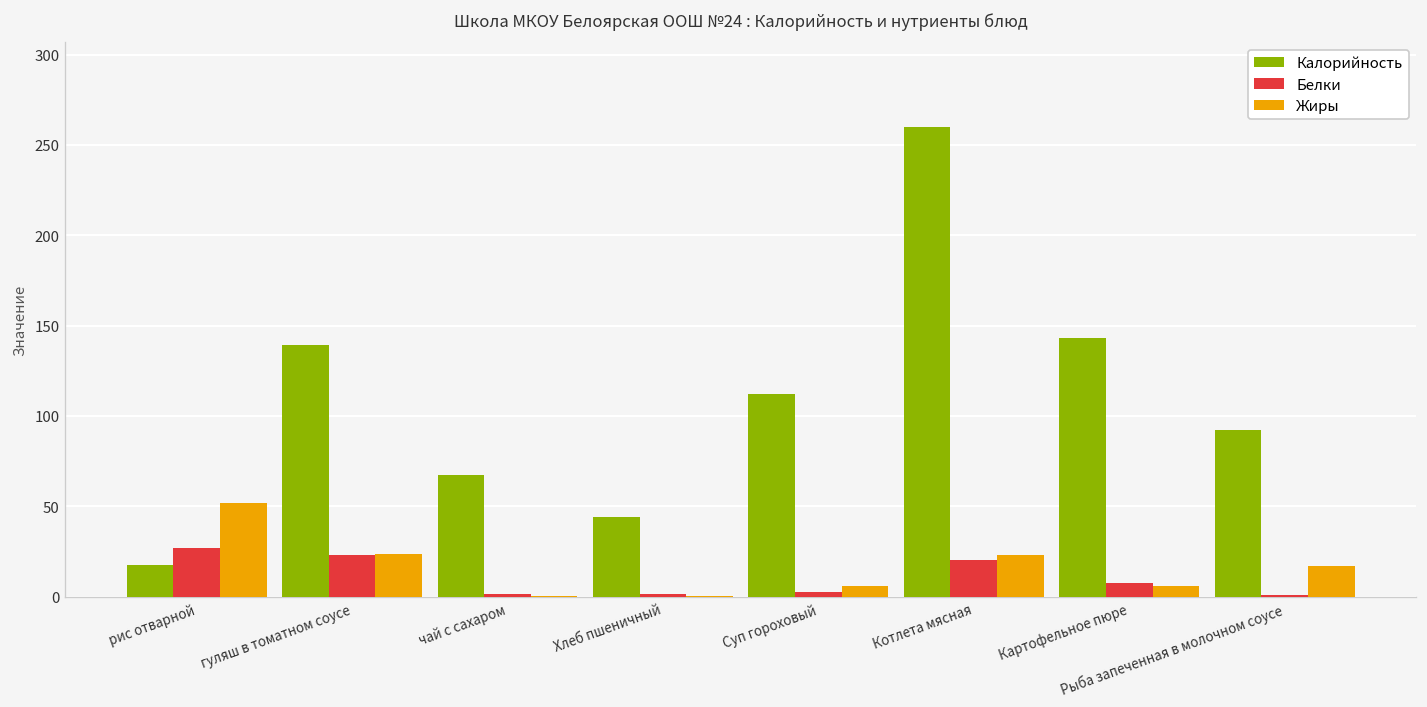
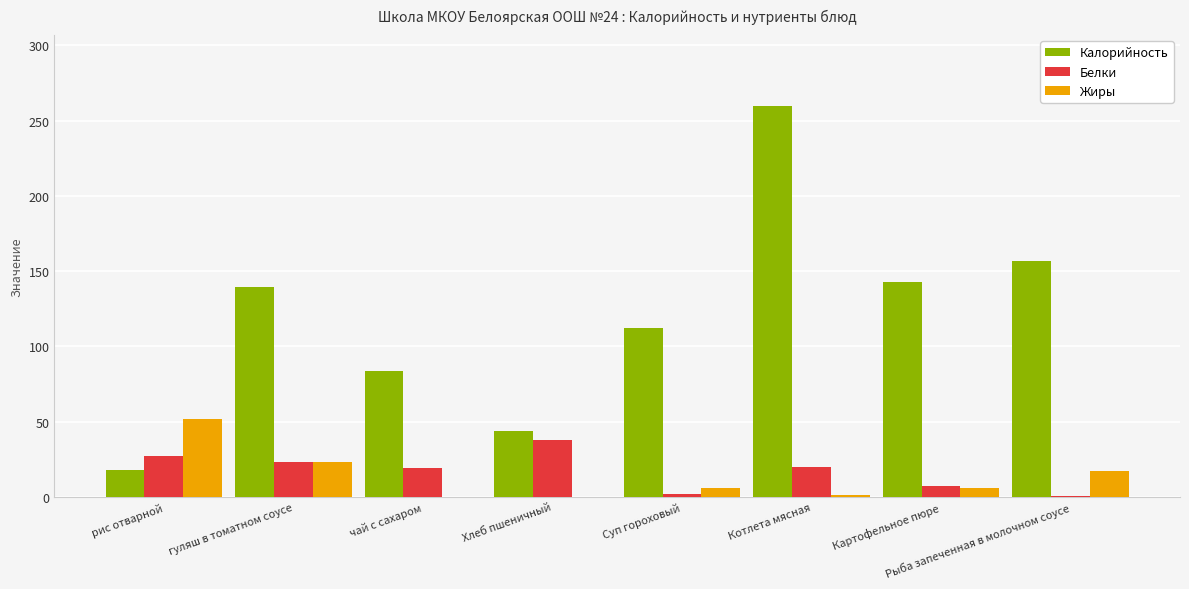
Калорийность, чай с сахаром: 68 -> 84
Белки, чай с сахаром: 1 -> 19
Белки, Хлеб пшеничный: 2 -> 38
Жиры, Котлета мясная: 23 -> 1
Калорийность, Рыба запеченная в молочном соусе: 92 -> 157
